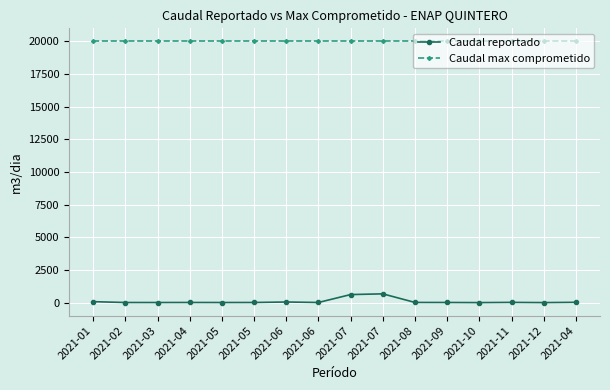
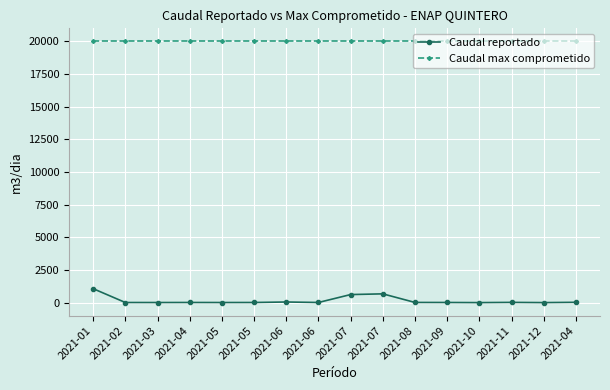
Caudal reportado, 2021-01: 100 -> 1100
